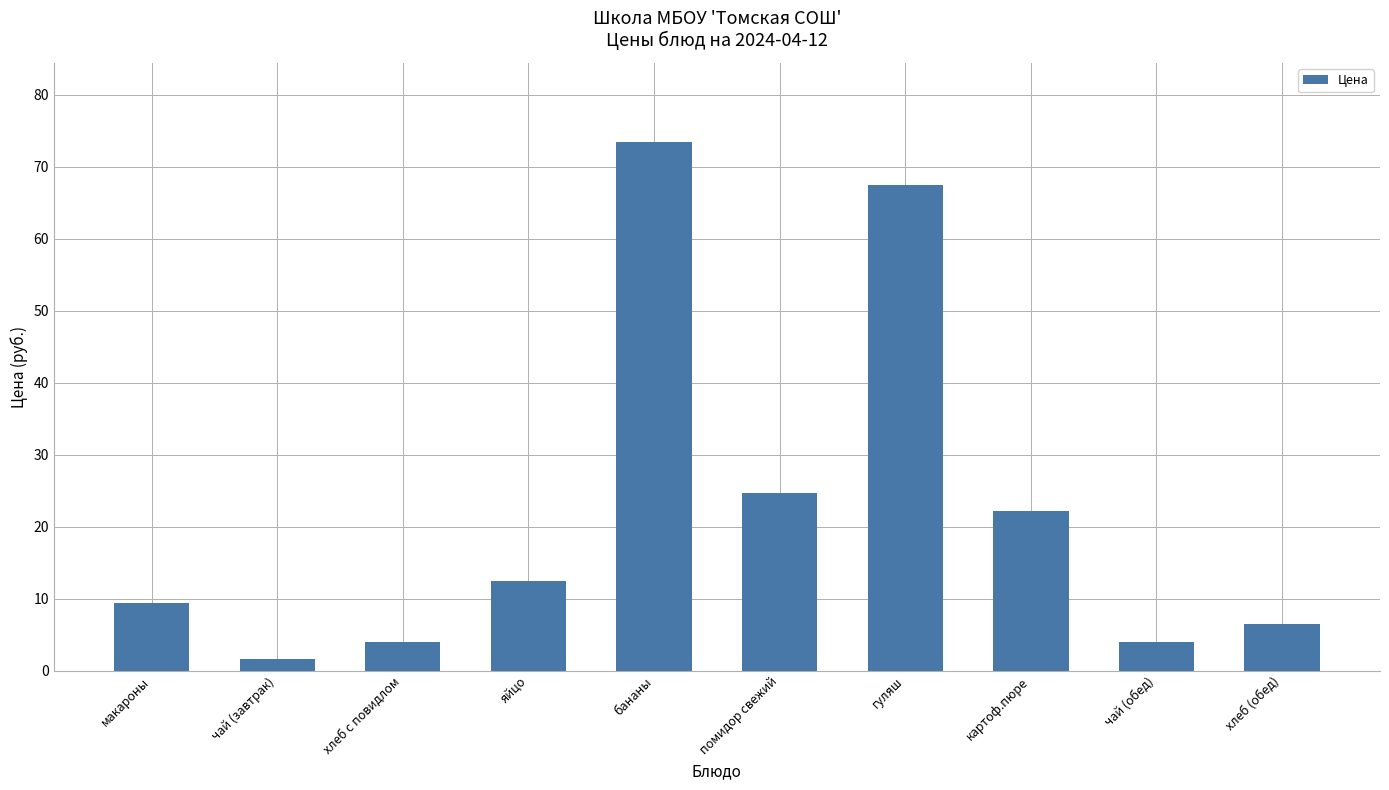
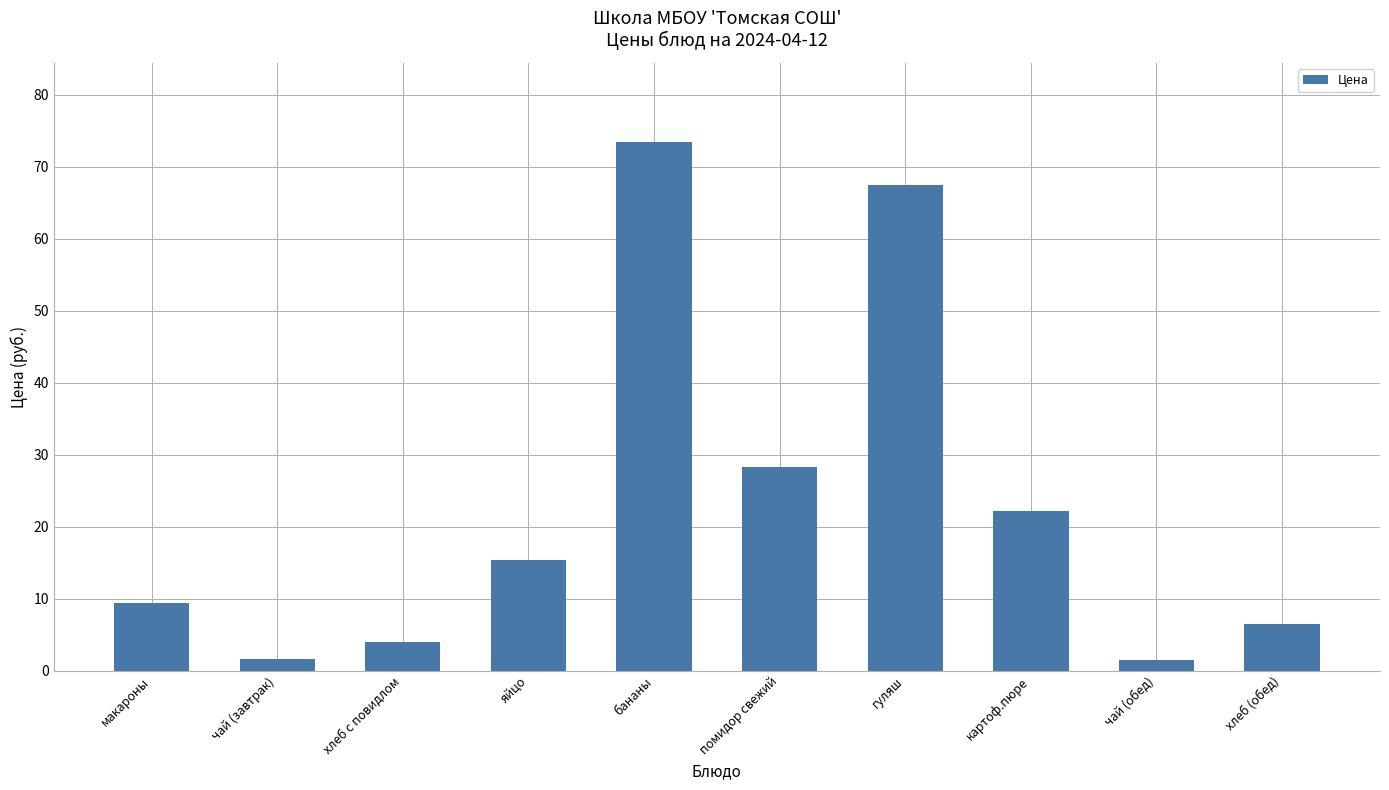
яйцо: 13 -> 15
помидор свежий: 25 -> 28
чай (обед): 4 -> 1
